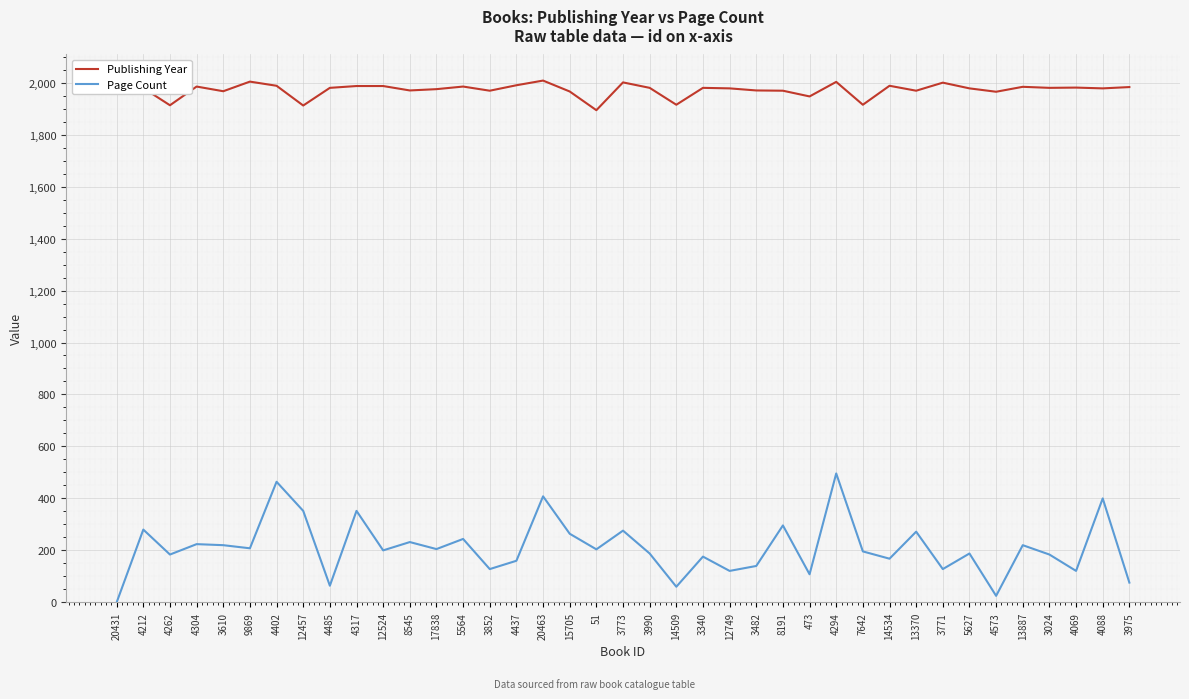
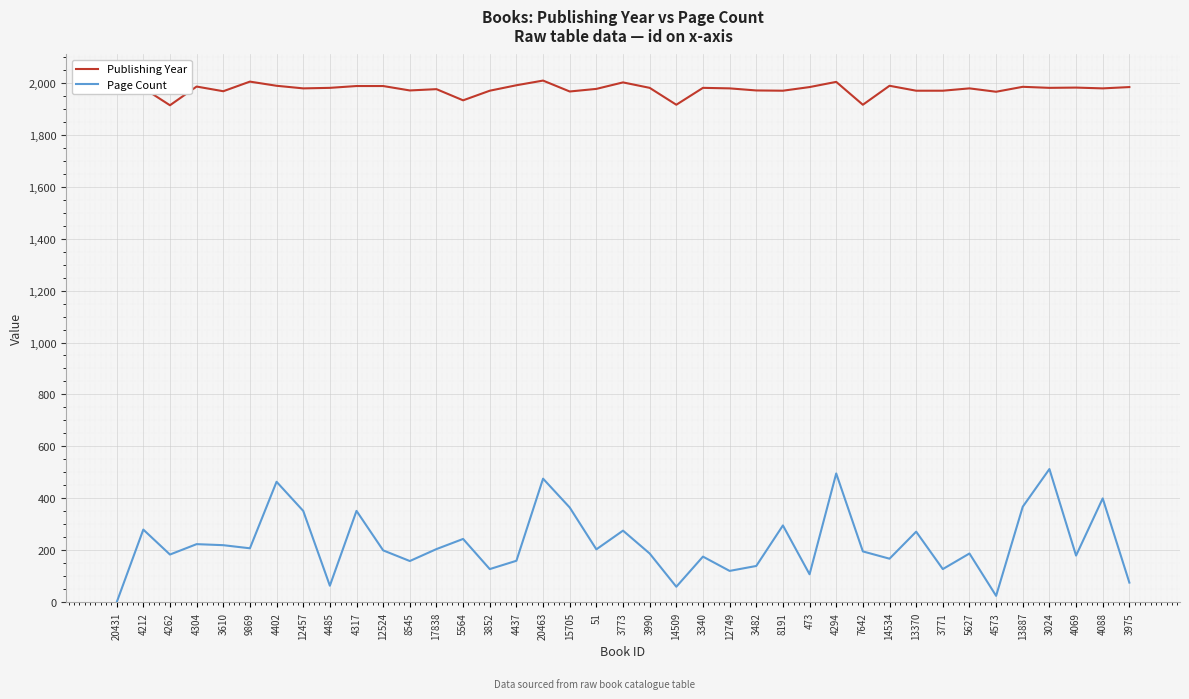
Publishing Year, 12457: 1,910 -> 1,980
Page Count, 8545: 230 -> 160
Publishing Year, 5564: 1,990 -> 1,930
Page Count, 20463: 410 -> 480
Page Count, 15705: 260 -> 370
Publishing Year, 51: 1,890 -> 1,980
Publishing Year, 473: 1,950 -> 1,980
Publishing Year, 3771: 2,000 -> 1,970
Page Count, 13887: 220 -> 370
Page Count, 3024: 180 -> 510
Page Count, 4069: 120 -> 180
